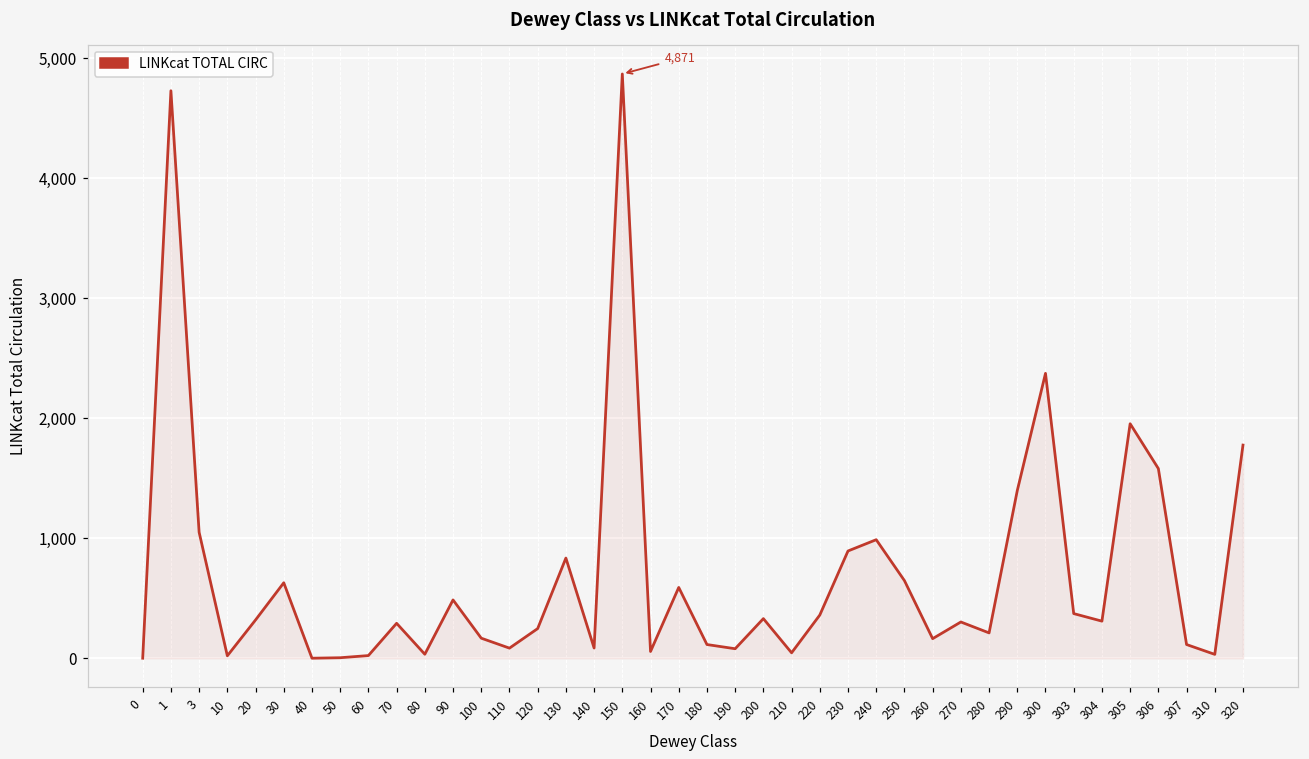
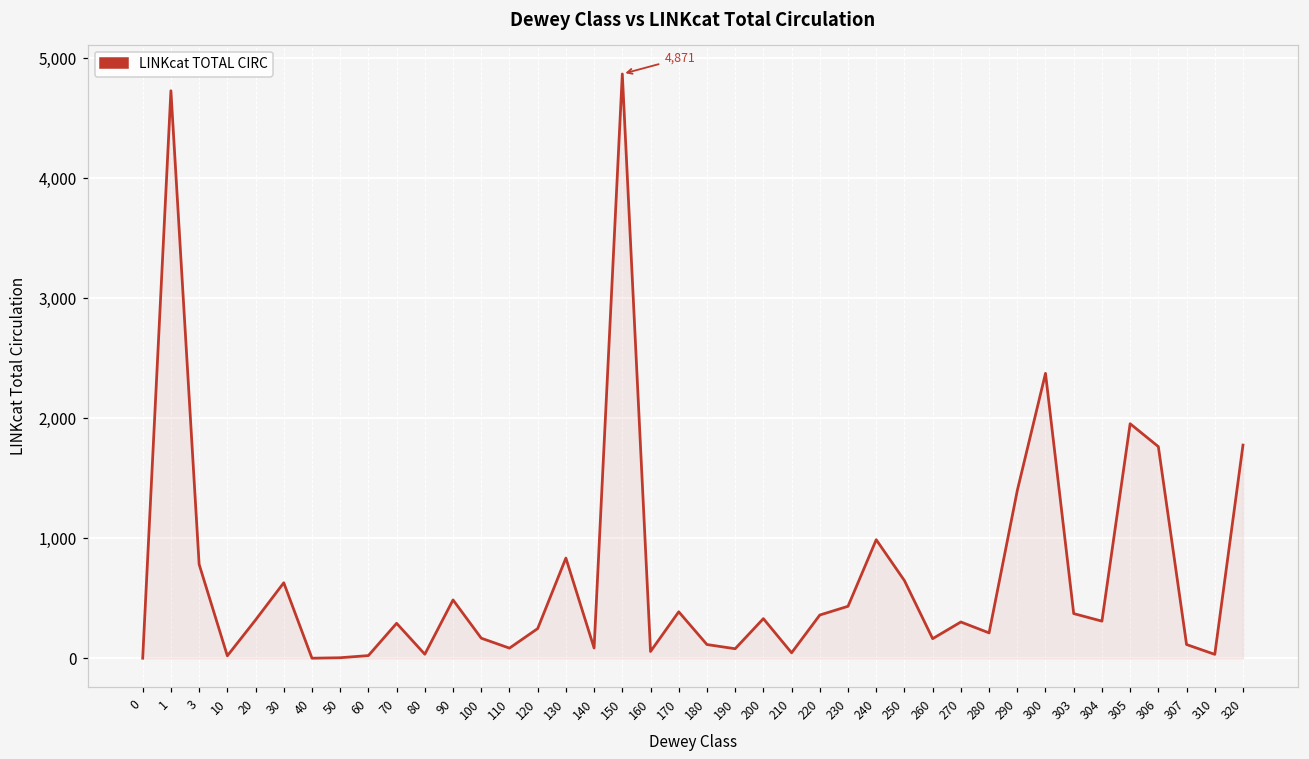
3: 1,050 -> 780
170: 590 -> 390
230: 890 -> 430
306: 1,580 -> 1,760
